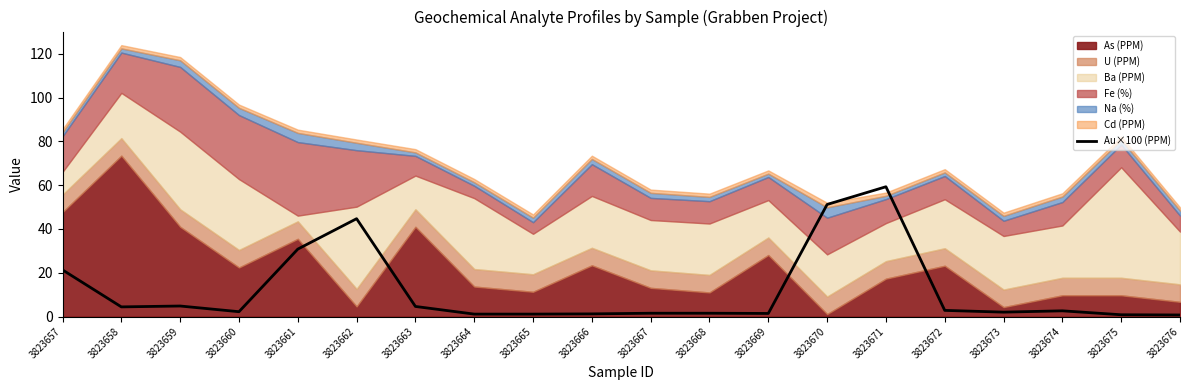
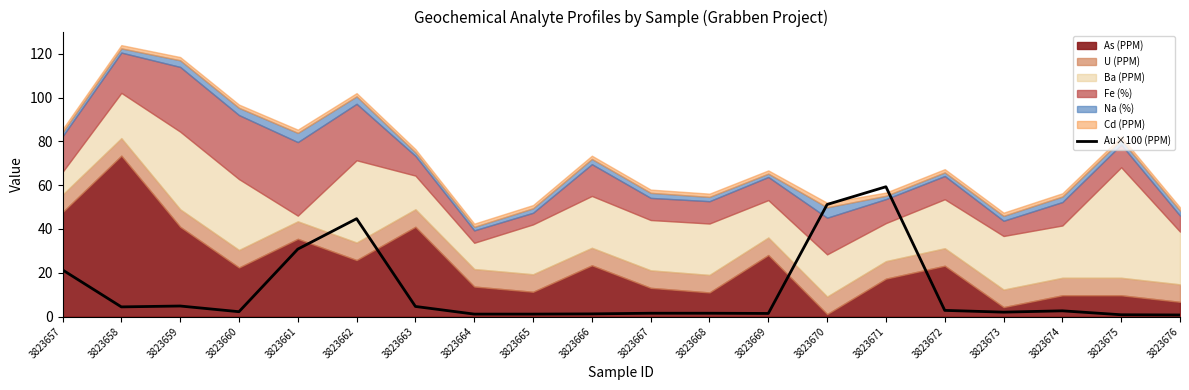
As (PPM), 3823662: 5 -> 26
Ba (PPM), 3823664: 32 -> 12
Ba (PPM), 3823665: 18 -> 23
